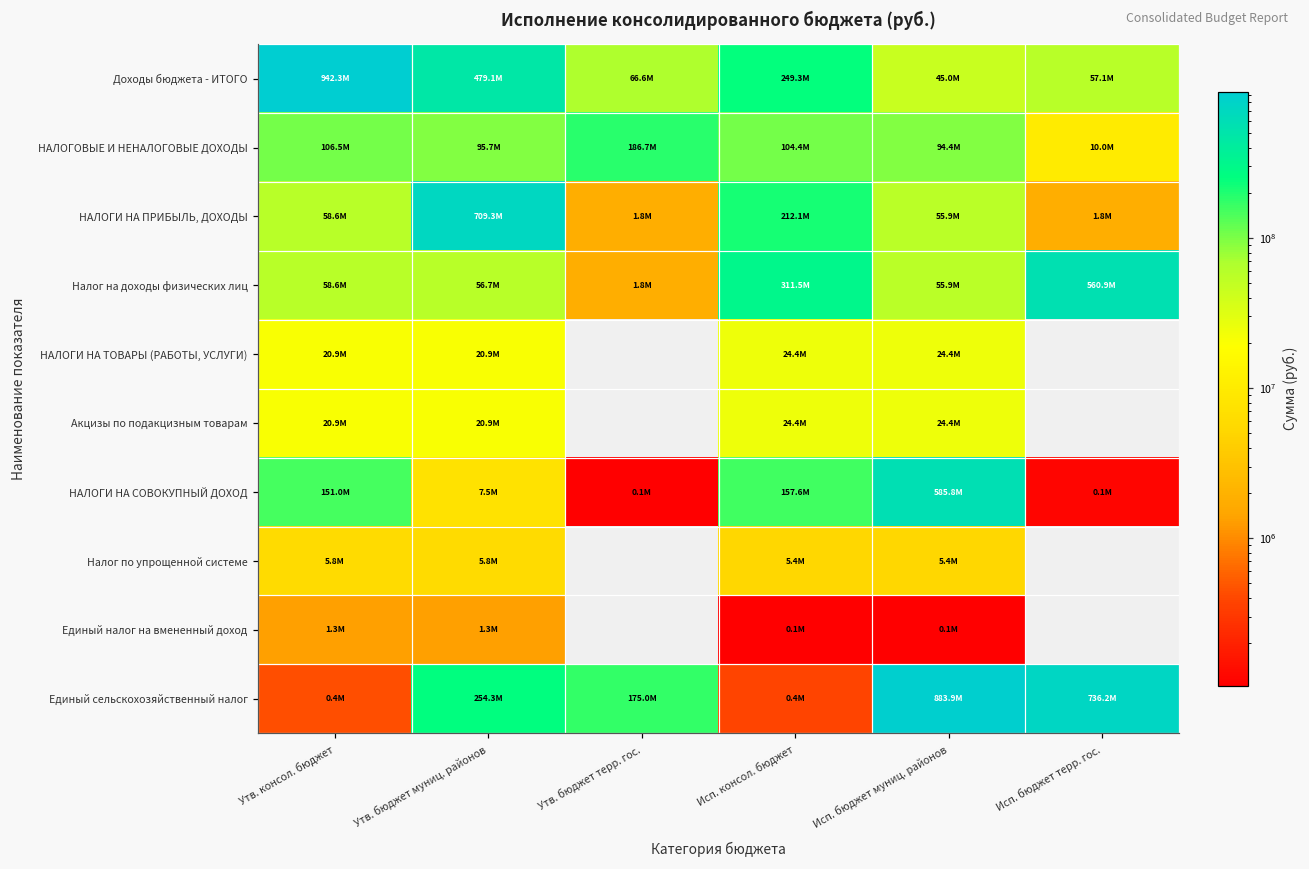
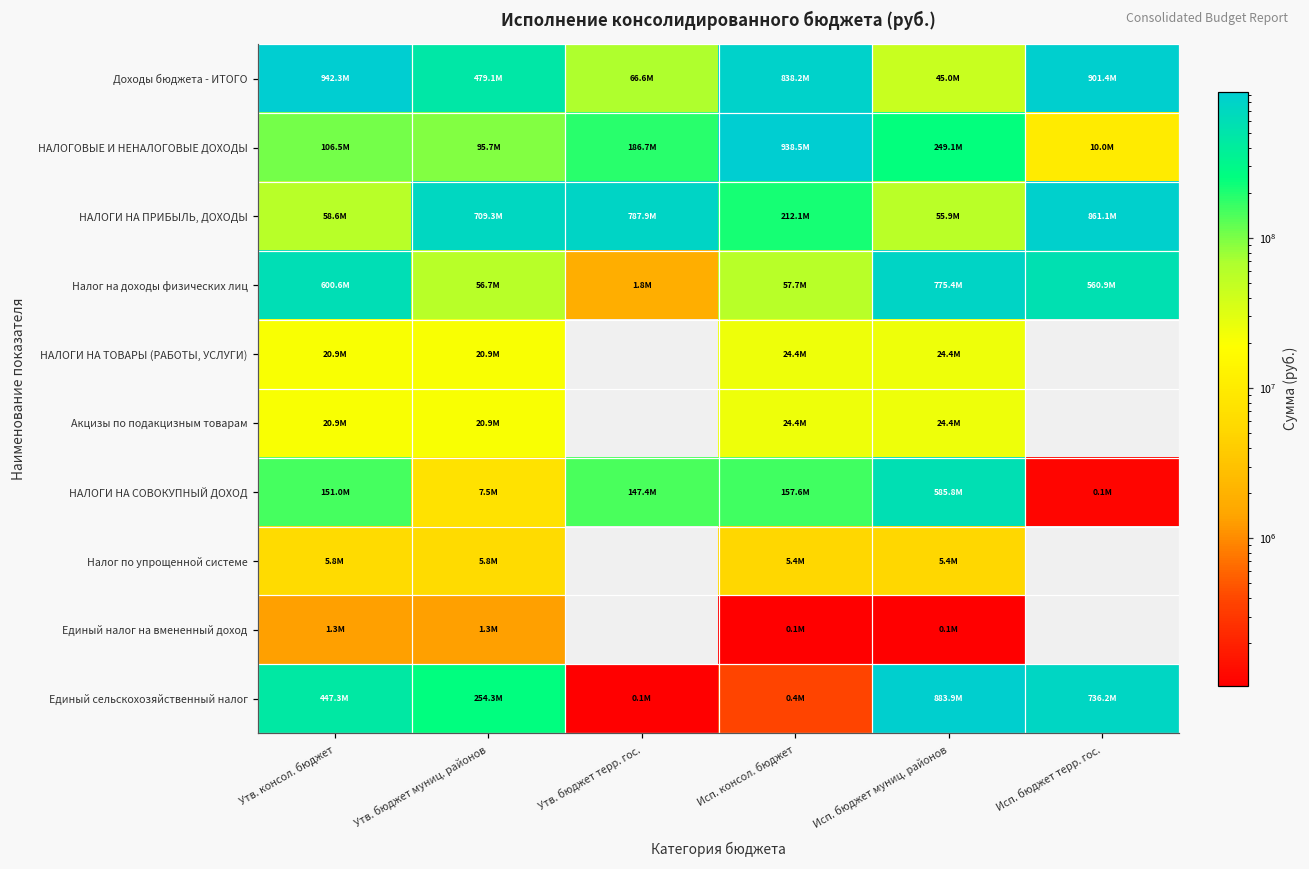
Доходы бюджета - ИТОГО, Исп. консол. бюджет: 249.3M -> 838.2M
Доходы бюджета - ИТОГО, Исп. бюджет терр. гос.: 57.1M -> 901.4M
НАЛОГОВЫЕ И НЕНАЛОГОВЫЕ ДОХОДЫ, Исп. консол. бюджет: 104.4M -> 938.5M
НАЛОГОВЫЕ И НЕНАЛОГОВЫЕ ДОХОДЫ, Исп. бюджет муниц. районов: 94.4M -> 249.1M
НАЛОГИ НА ПРИБЫЛЬ, ДОХОДЫ, Утв. бюджет терр. гос.: 1.8M -> 787.9M
НАЛОГИ НА ПРИБЫЛЬ, ДОХОДЫ, Исп. бюджет терр. гос.: 1.8M -> 861.1M
Налог на доходы физических лиц, Утв. консол. бюджет: 58.6M -> 600.6M
Налог на доходы физических лиц, Исп. консол. бюджет: 311.5M -> 57.7M
Налог на доходы физических лиц, Исп. бюджет муниц. районов: 55.9M -> 775.4M
НАЛОГИ НА СОВОКУПНЫЙ ДОХОД, Утв. бюджет терр. гос.: 0.1M -> 147.4M
Единый сельскохозяйственный налог, Утв. консол. бюджет: 0.4M -> 447.3M
Единый сельскохозяйственный налог, Утв. бюджет терр. гос.: 175.0M -> 0.1M
